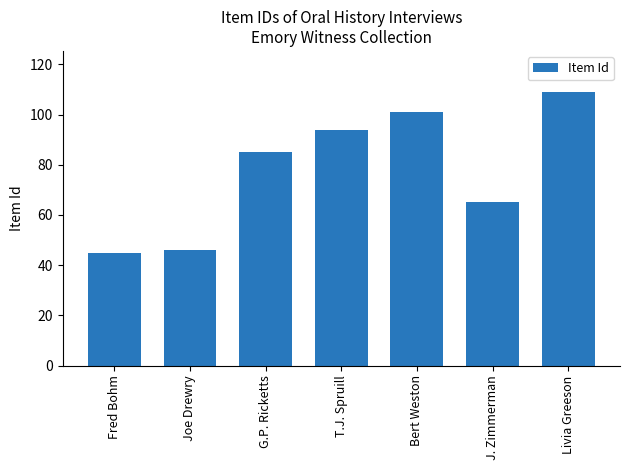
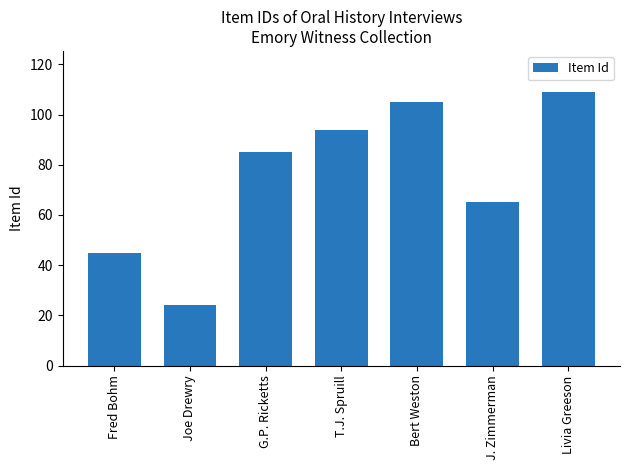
Joe Drewry: 46 -> 24
Bert Weston: 101 -> 105
